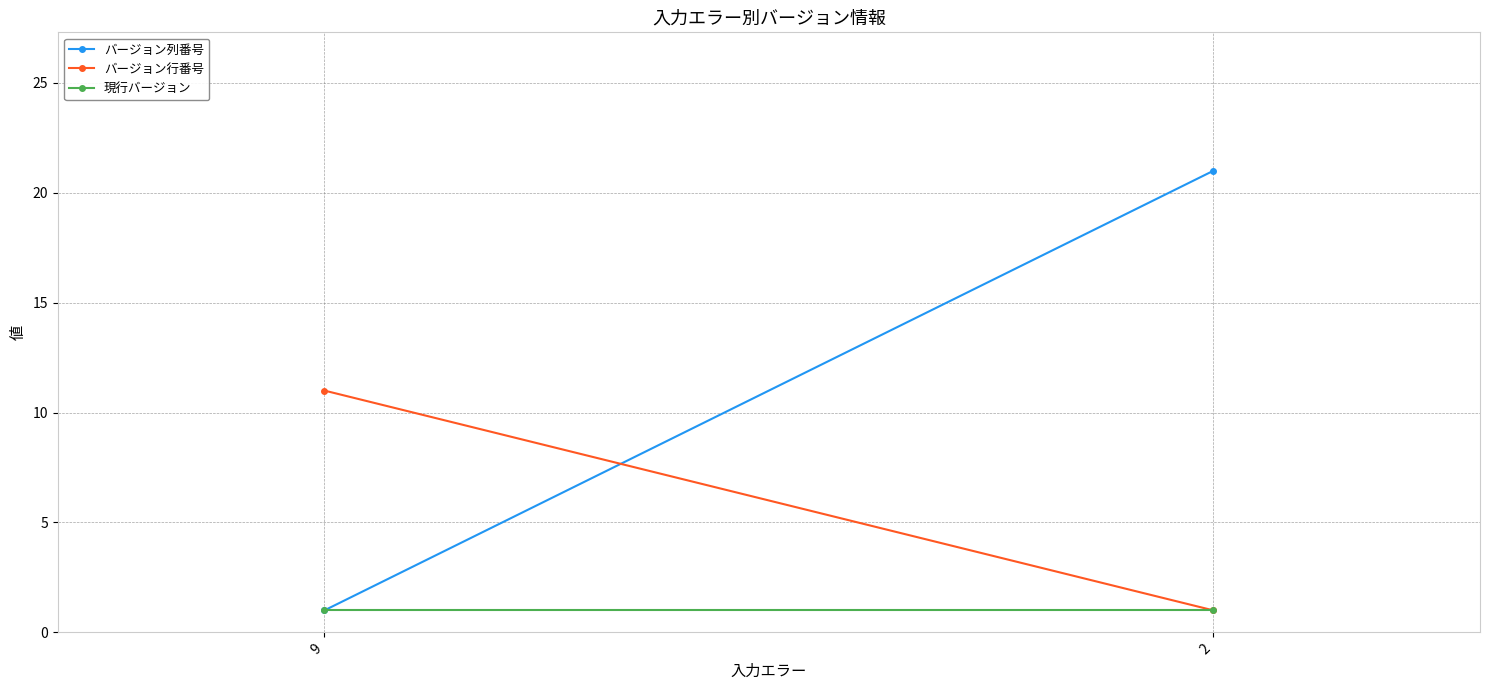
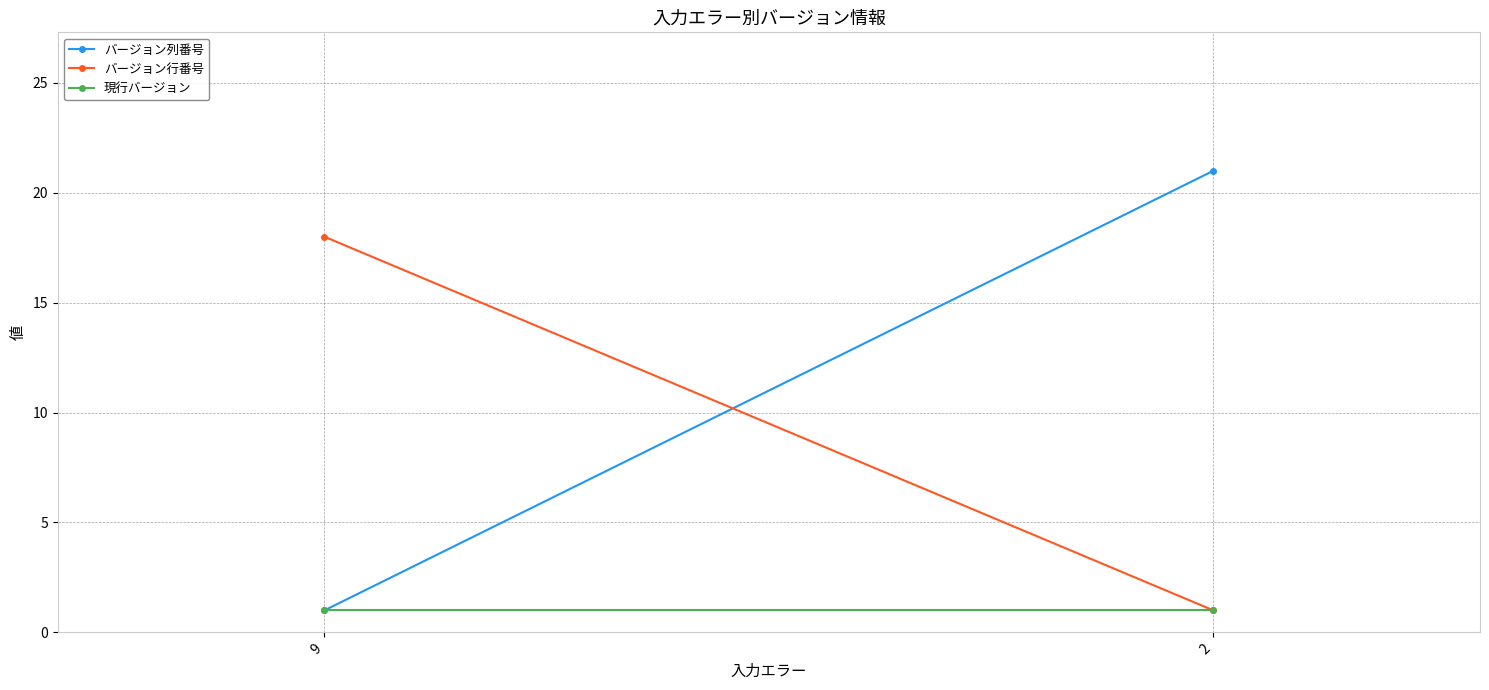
バージョン行番号, 9: 11 -> 18
